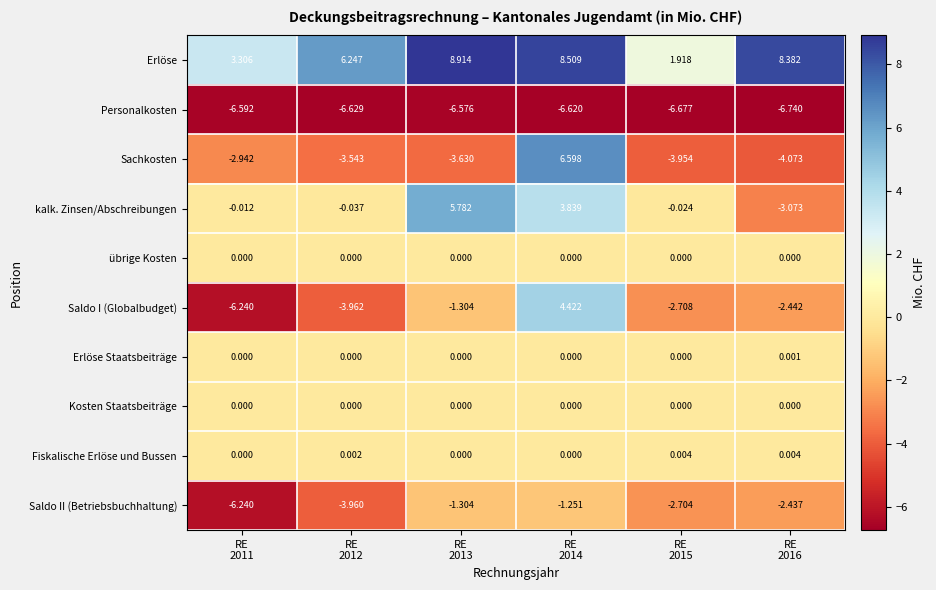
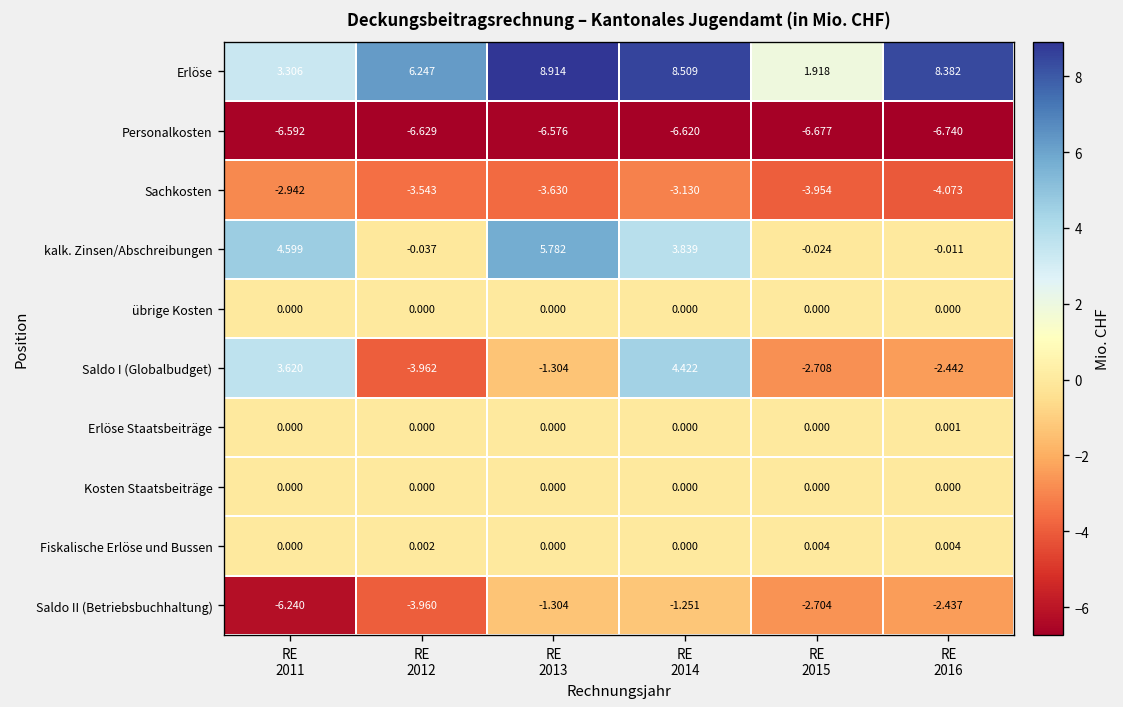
Sachkosten, RE 2014: 6.598 -> -3.130
kalk. Zinsen/Abschreibungen, RE 2011: -0.012 -> 4.599
kalk. Zinsen/Abschreibungen, RE 2016: -3.073 -> -0.011
Saldo I (Globalbudget), RE 2011: -6.240 -> 3.620
